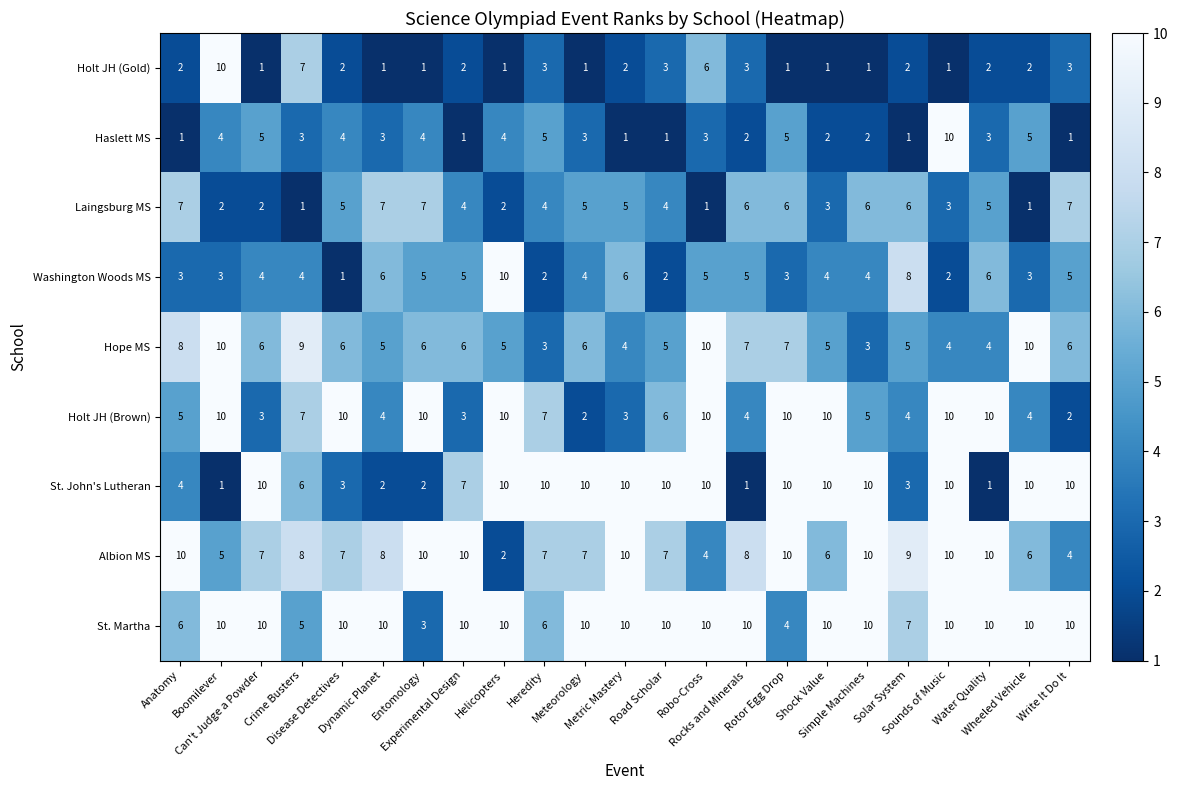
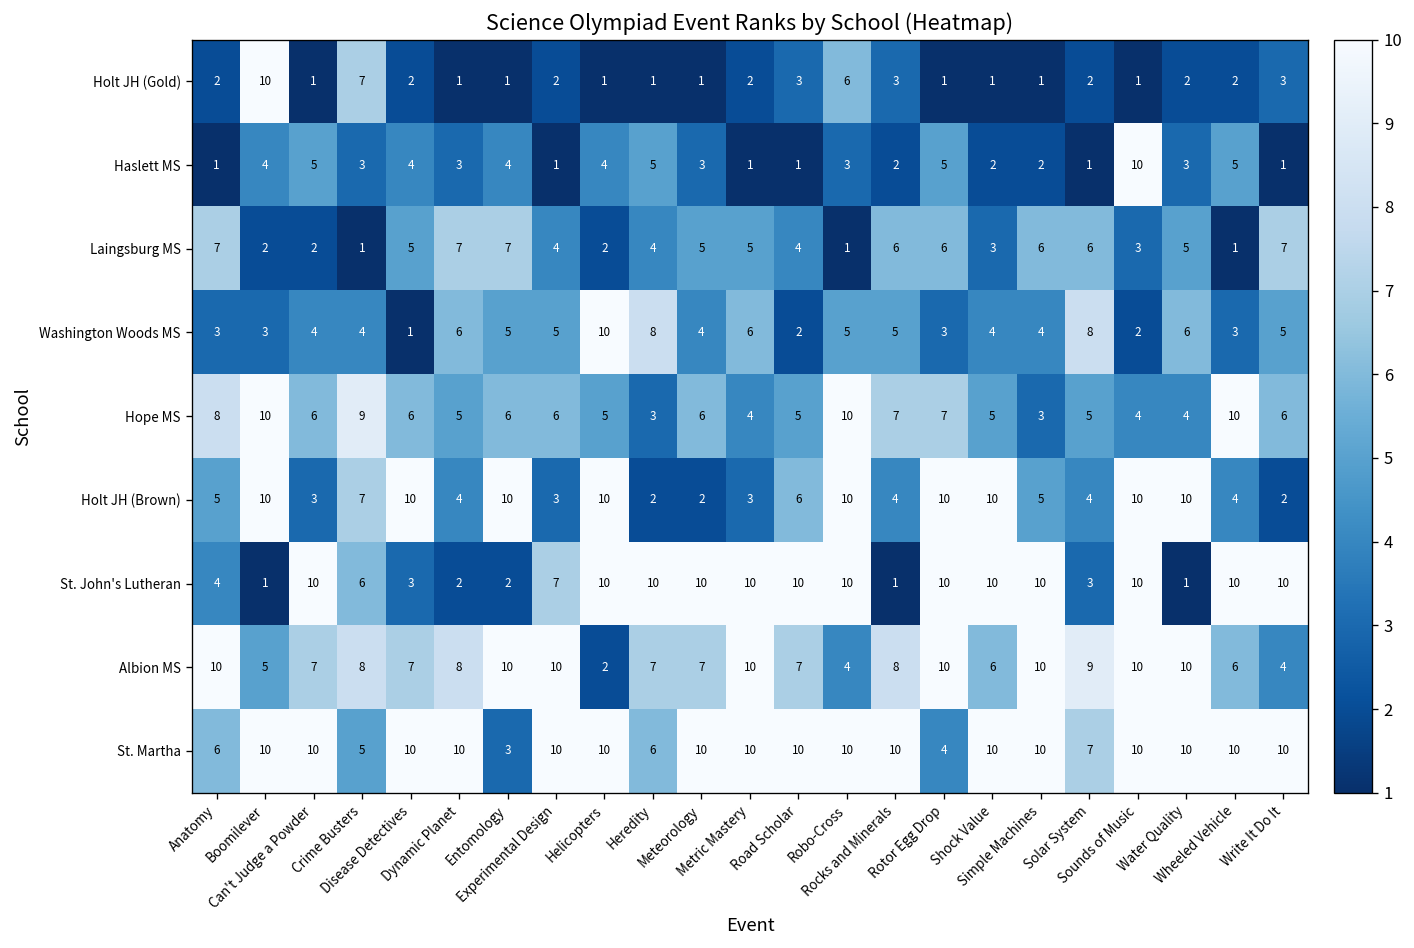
Holt JH (Gold), Heredity: 3 -> 1
Washington Woods MS, Heredity: 2 -> 8
Holt JH (Brown), Heredity: 7 -> 2
